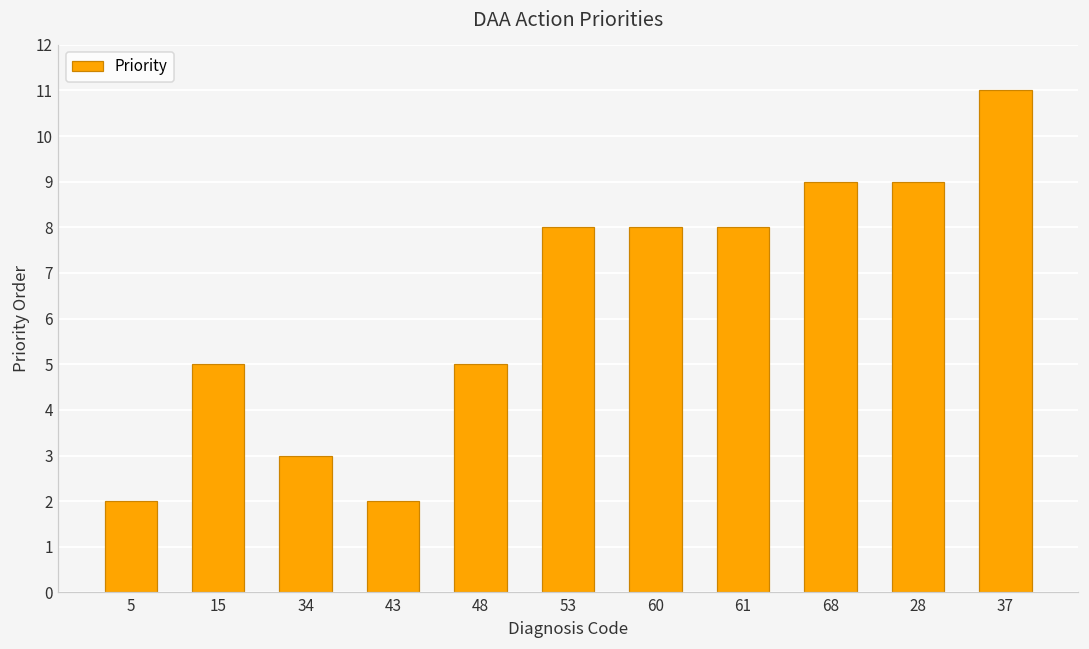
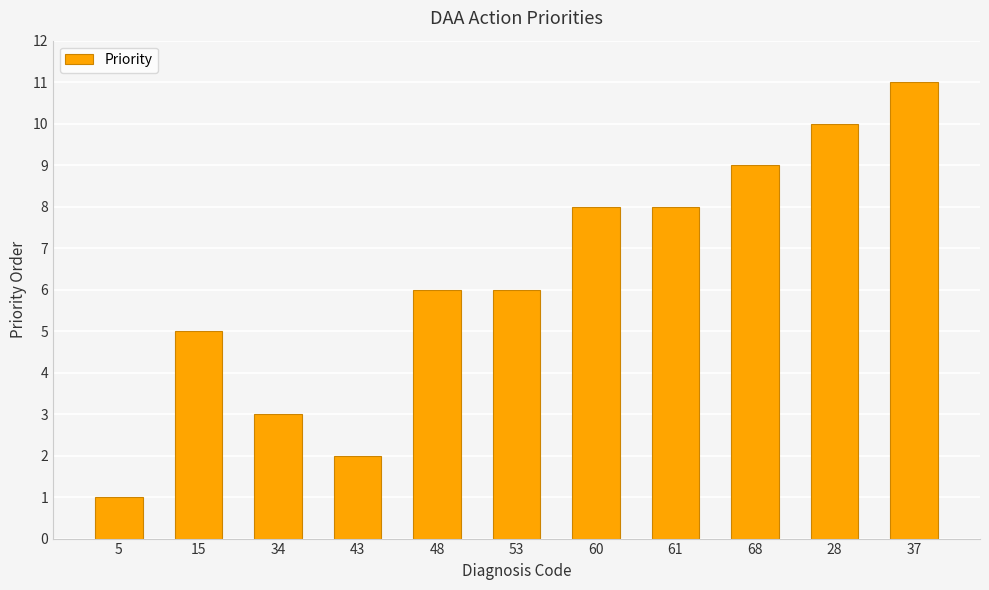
5: 2 -> 1
48: 5 -> 6
53: 8 -> 6
28: 9 -> 10
